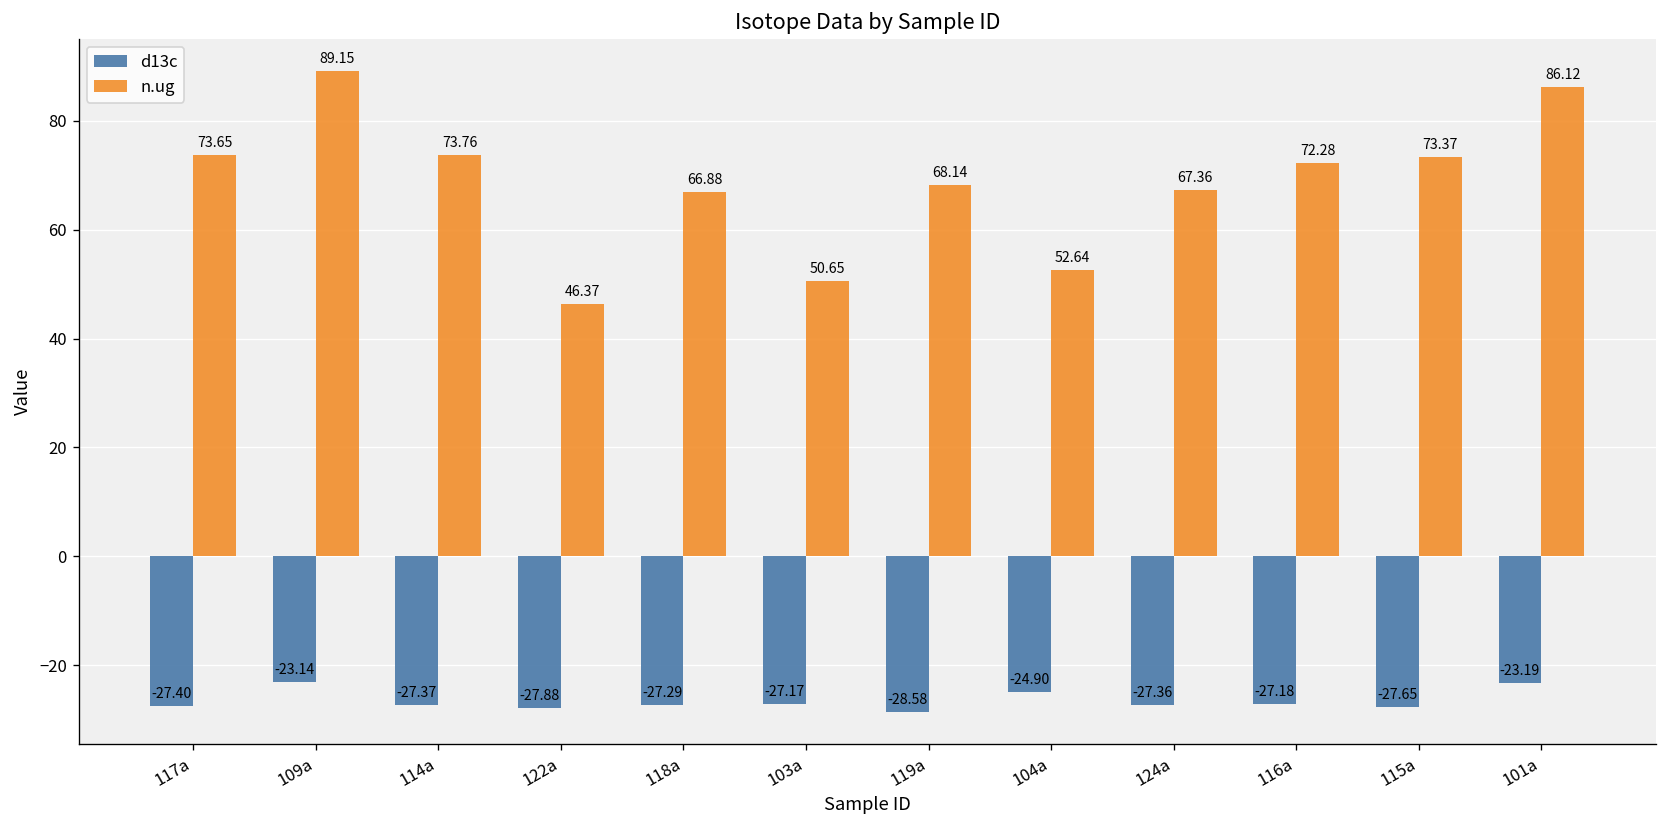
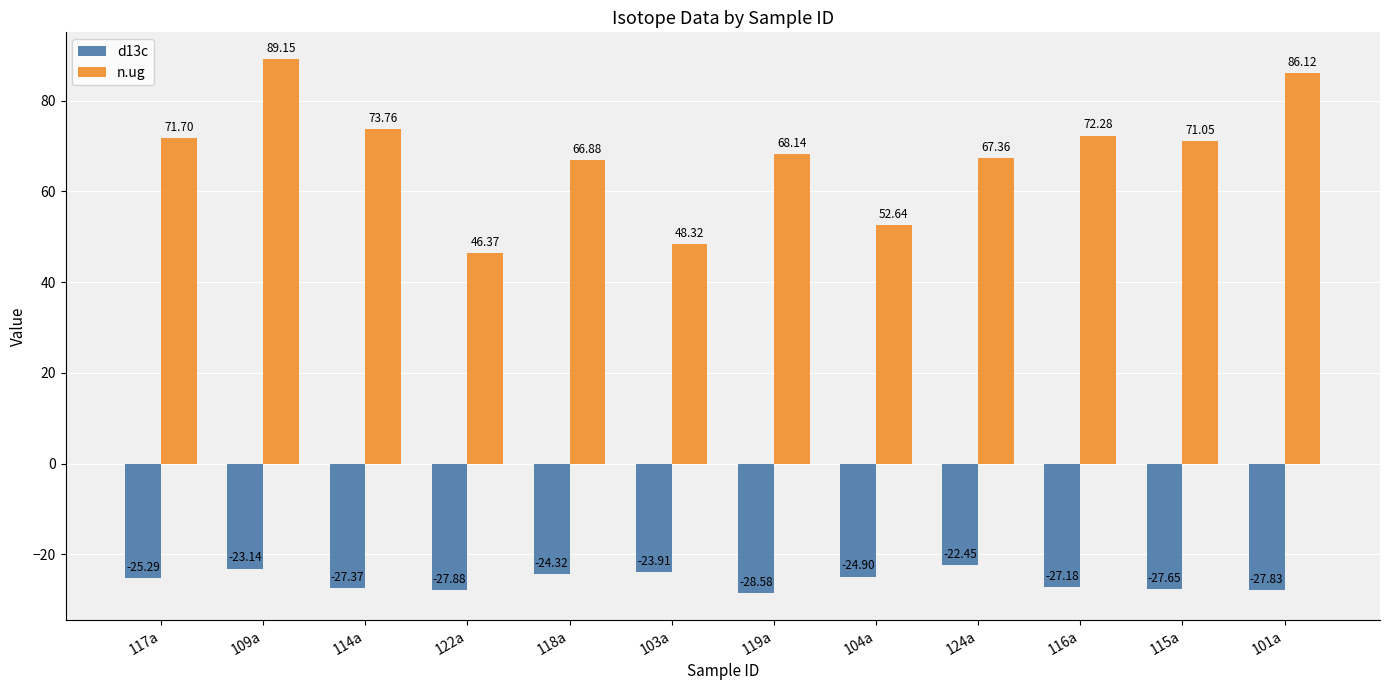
d13c, 117a: -27.40 -> -25.29
n.ug, 117a: 73.65 -> 71.70
d13c, 118a: -27.29 -> -24.32
d13c, 103a: -27.17 -> -23.91
n.ug, 103a: 50.65 -> 48.32
d13c, 124a: -27.36 -> -22.45
n.ug, 115a: 73.37 -> 71.05
d13c, 101a: -23.19 -> -27.83
